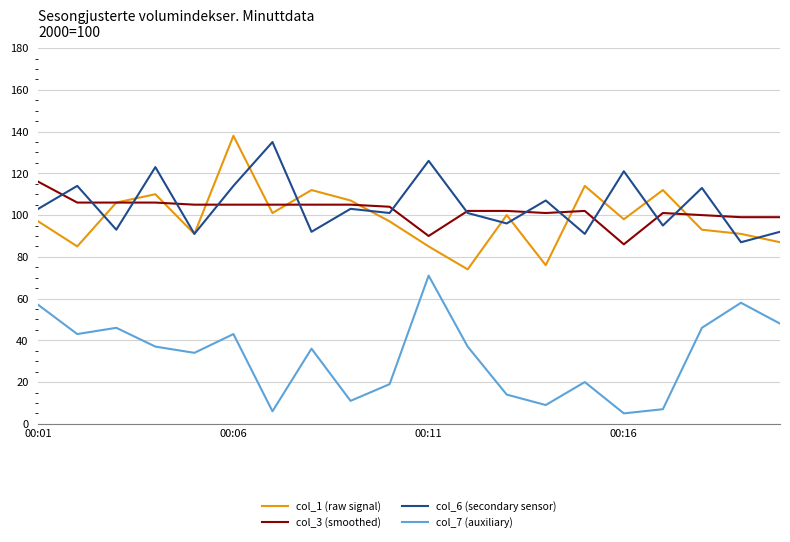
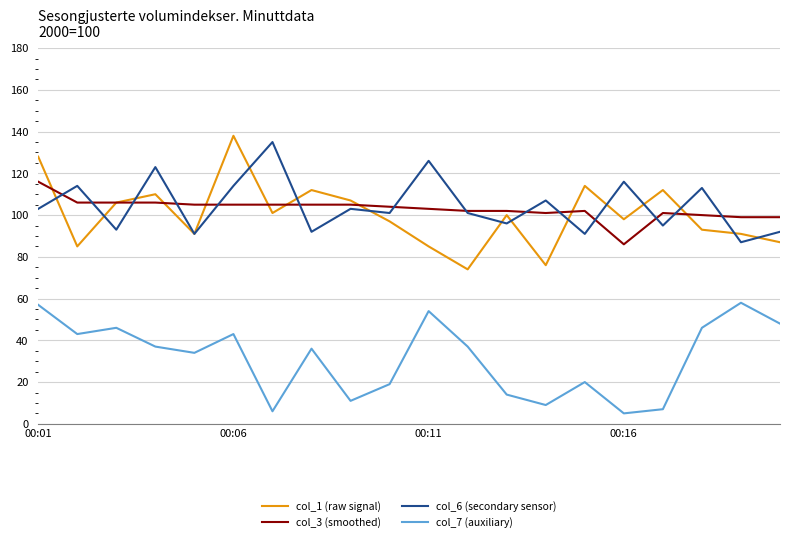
col_1 (raw signal), 00:01: 97 -> 128
col_3 (smoothed), 00:11: 90 -> 103
col_7 (auxiliary), 00:11: 71 -> 54
col_6 (secondary sensor), 00:16: 121 -> 116
